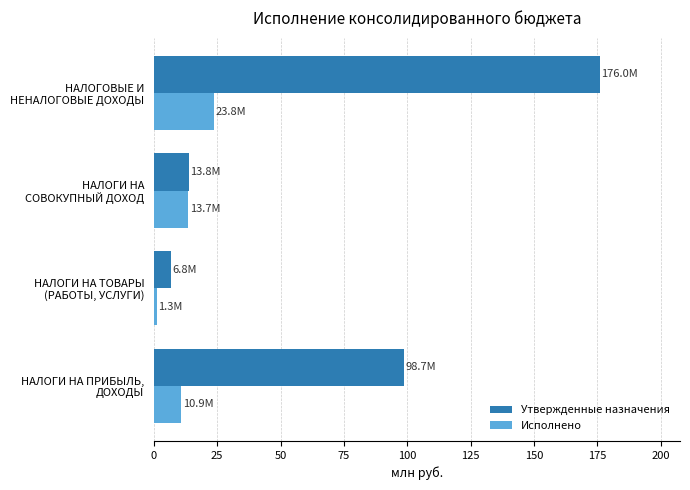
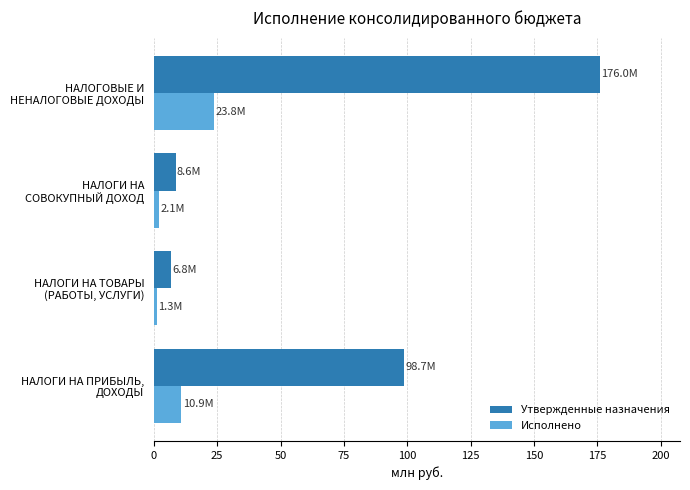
Утвержденные назначения, НАЛОГИ НА СОВОКУПНЫЙ ДОХОД: 13.8M -> 8.6M
Исполнено, НАЛОГИ НА СОВОКУПНЫЙ ДОХОД: 13.7M -> 2.1M
